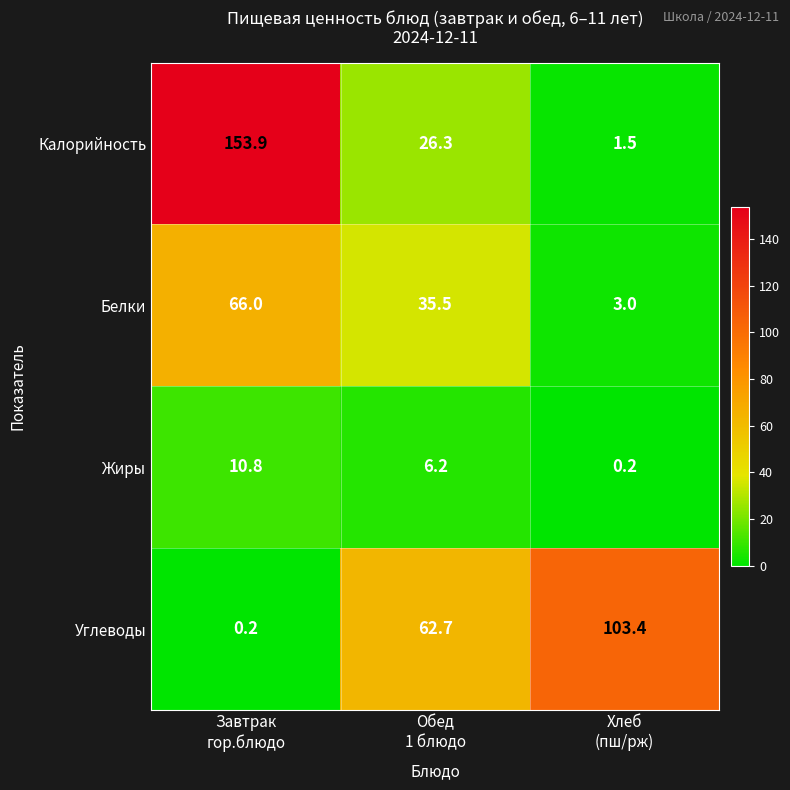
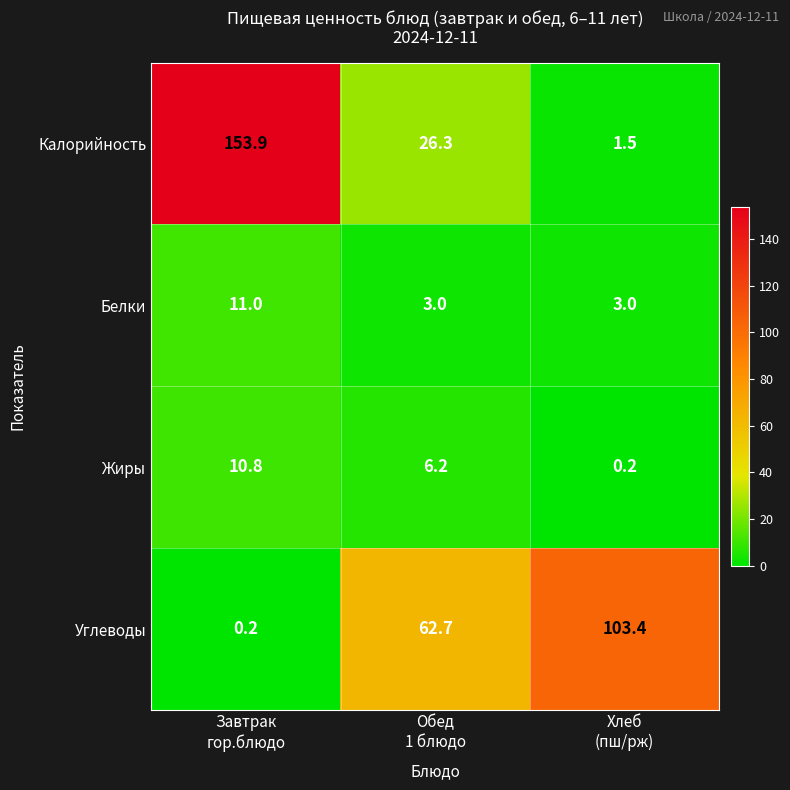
Белки, Завтрак гор.блюдо: 66.0 -> 11.0
Белки, Обед 1 блюдо: 35.5 -> 3.0
